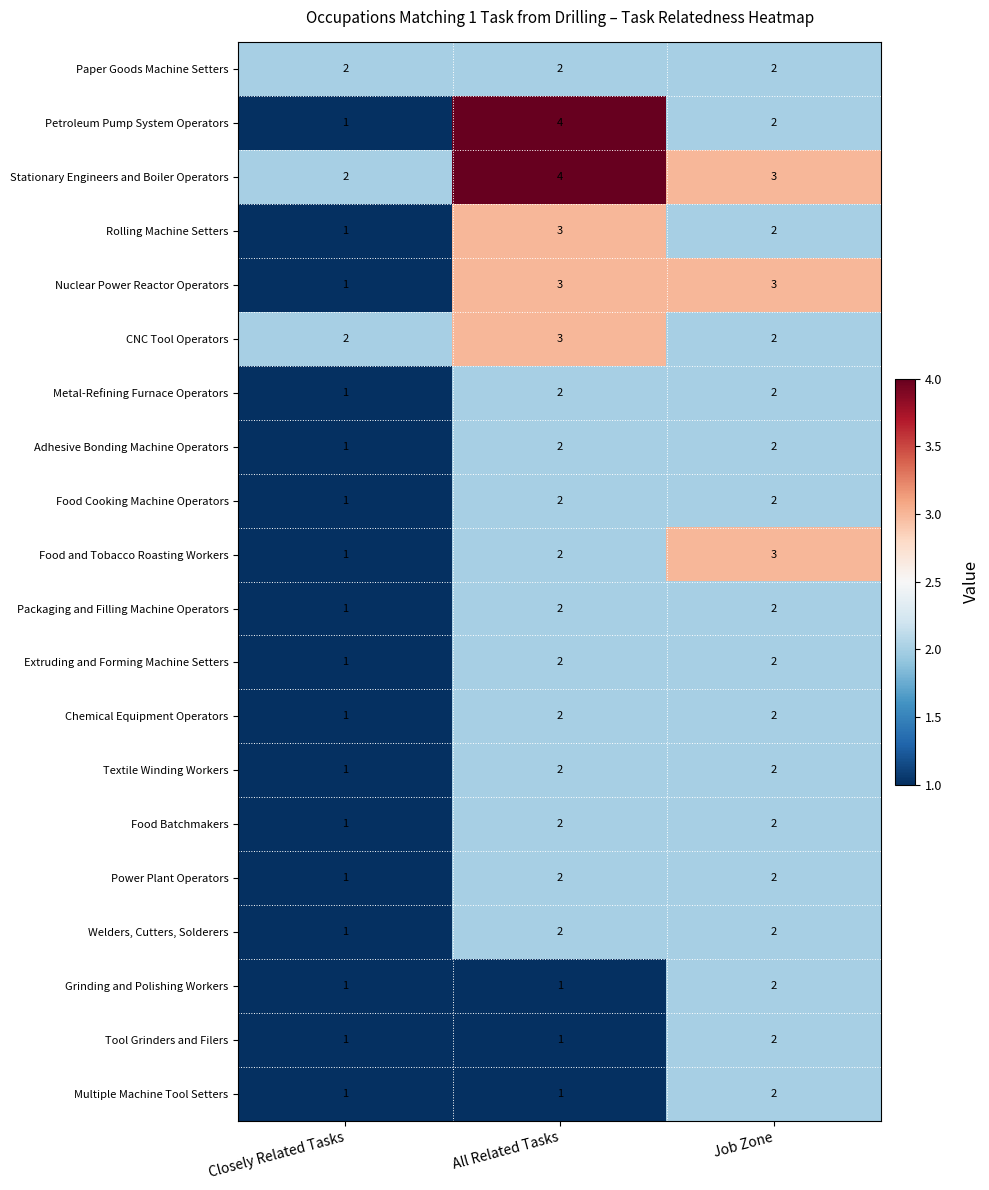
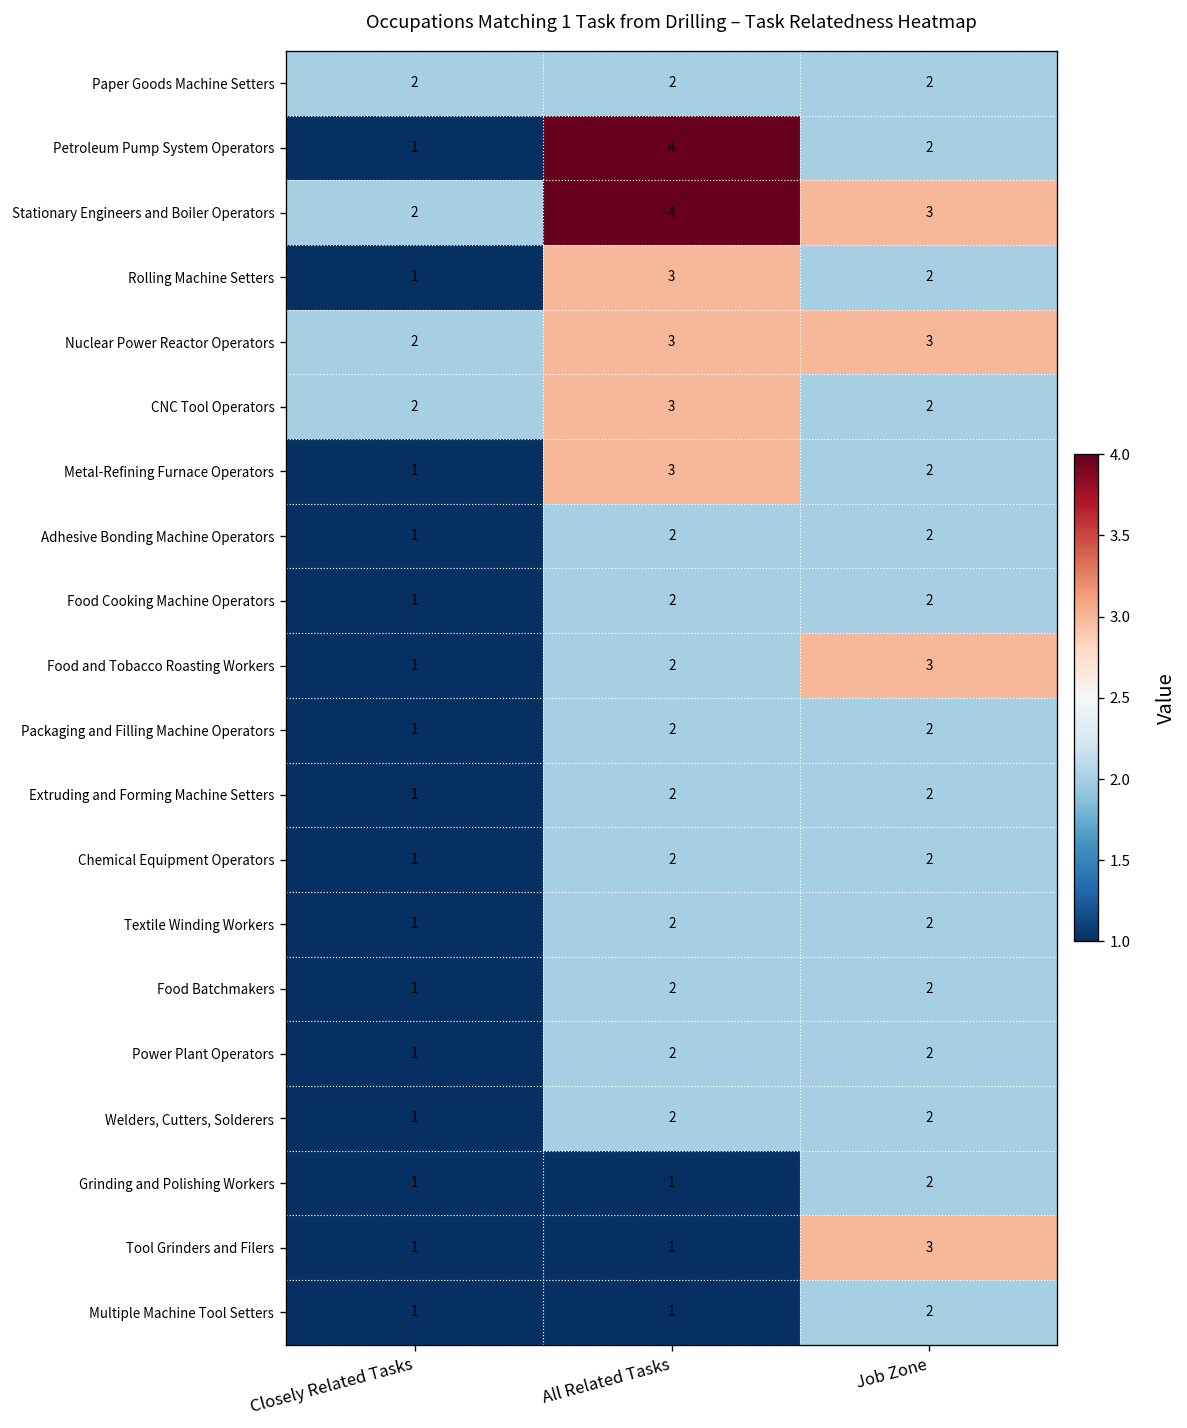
Nuclear Power Reactor Operators, Closely Related Tasks: 1 -> 2
Metal-Refining Furnace Operators, All Related Tasks: 2 -> 3
Tool Grinders and Filers, Job Zone: 2 -> 3
